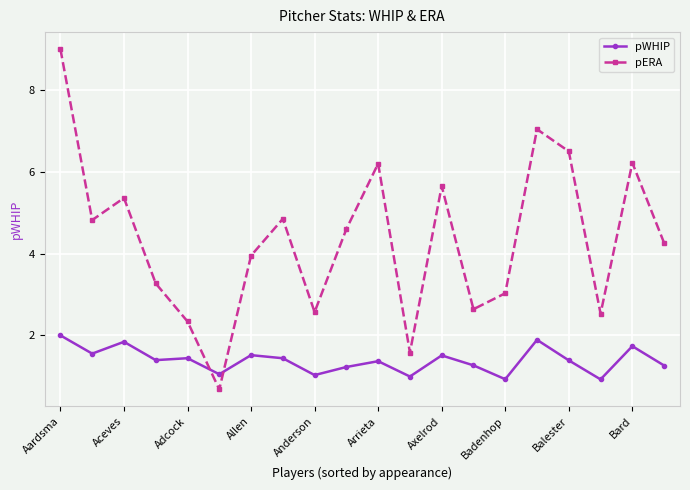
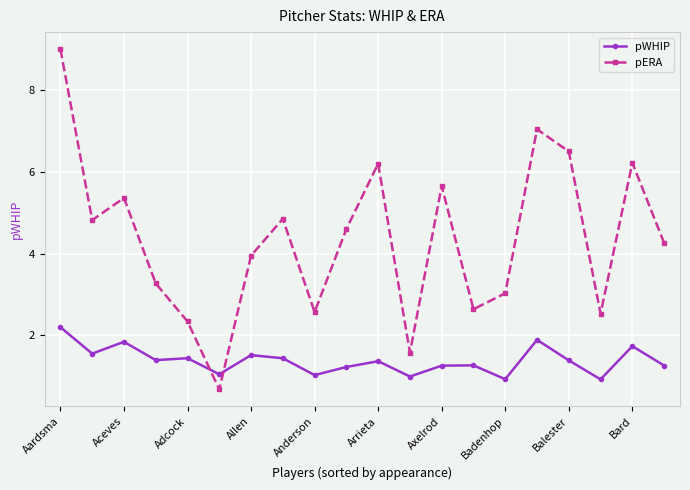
pWHIP, Aardsma: 2.0 -> 2.2
pWHIP, Axelrod: 1.5 -> 1.3
